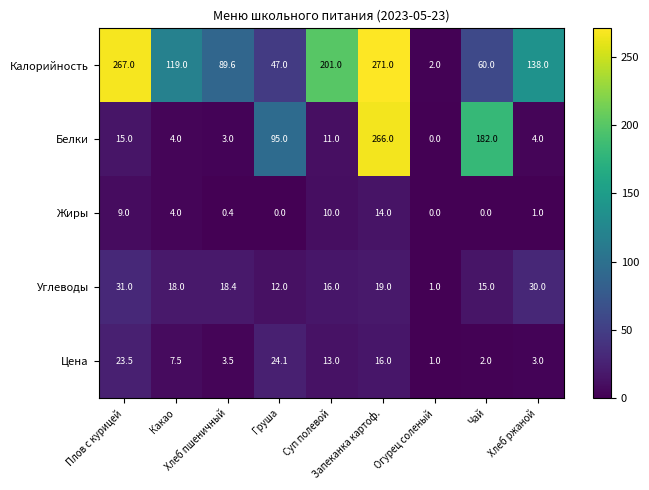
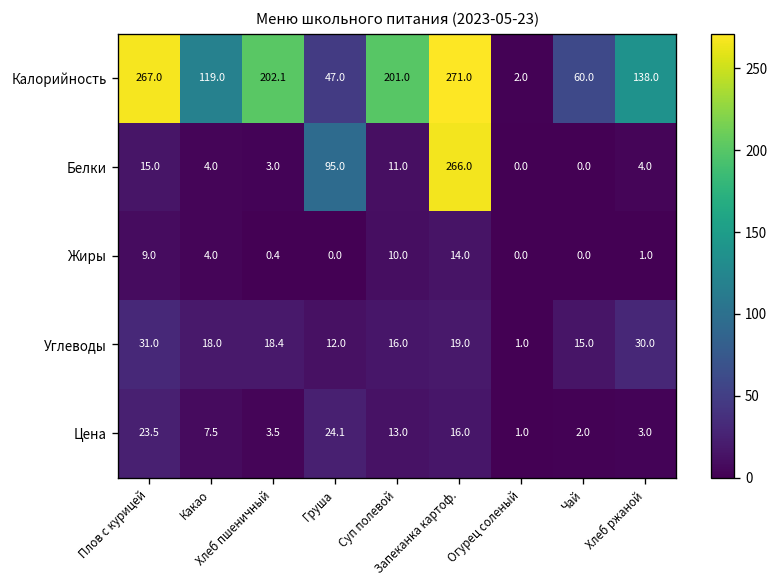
Калорийность, Хлеб пшеничный: 89.6 -> 202.1
Белки, Чай: 182.0 -> 0.0
